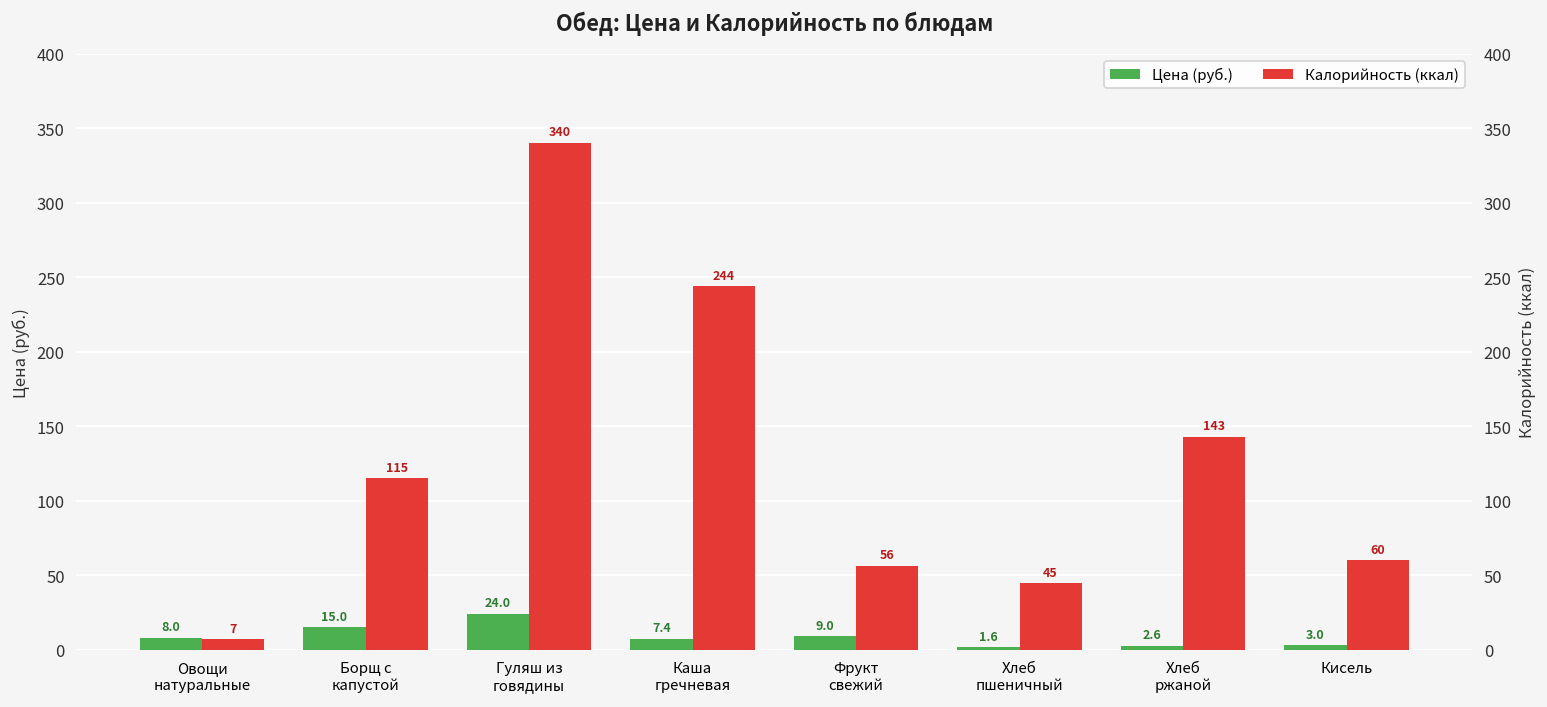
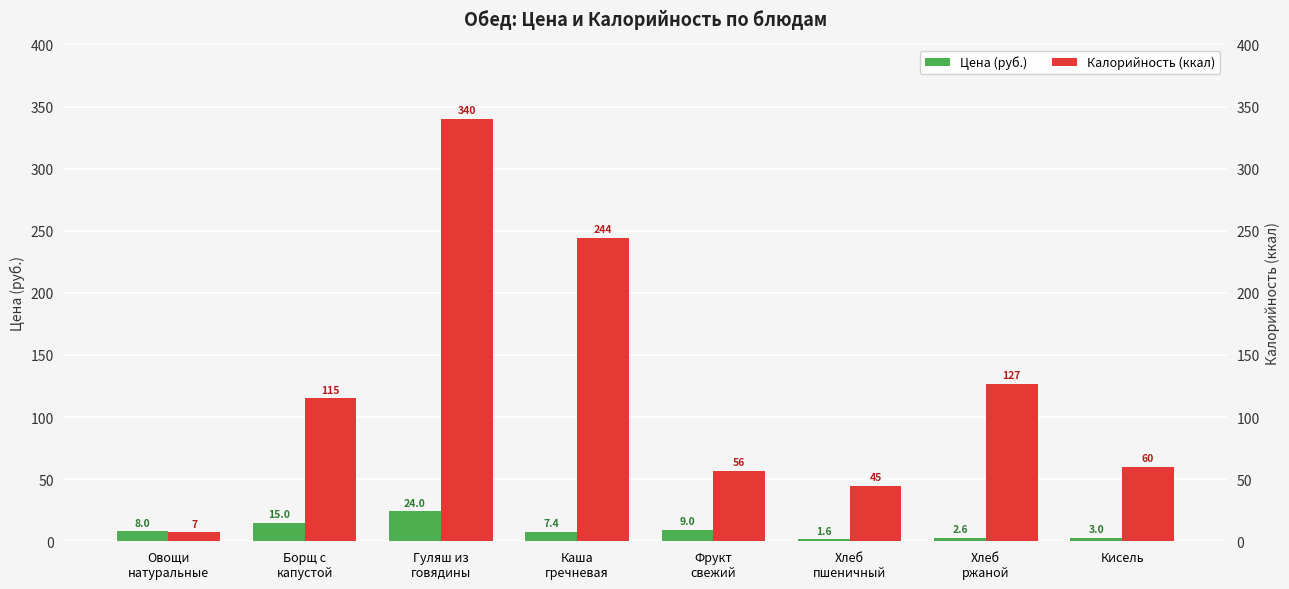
Калорийность (ккал), Хлеб ржаной: 143 -> 127
